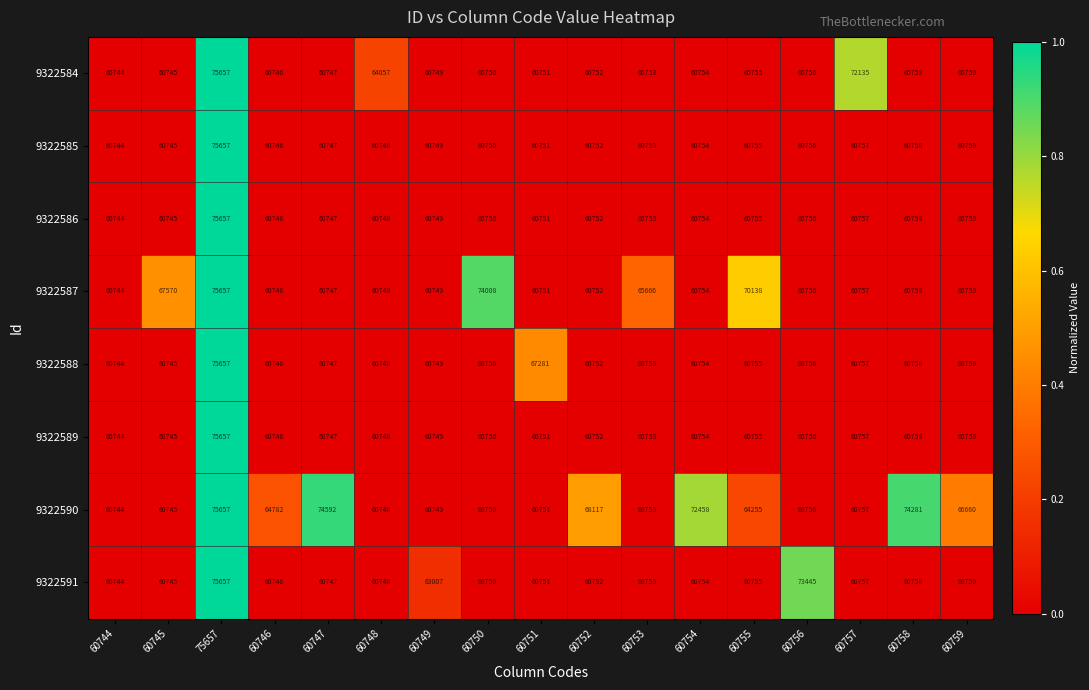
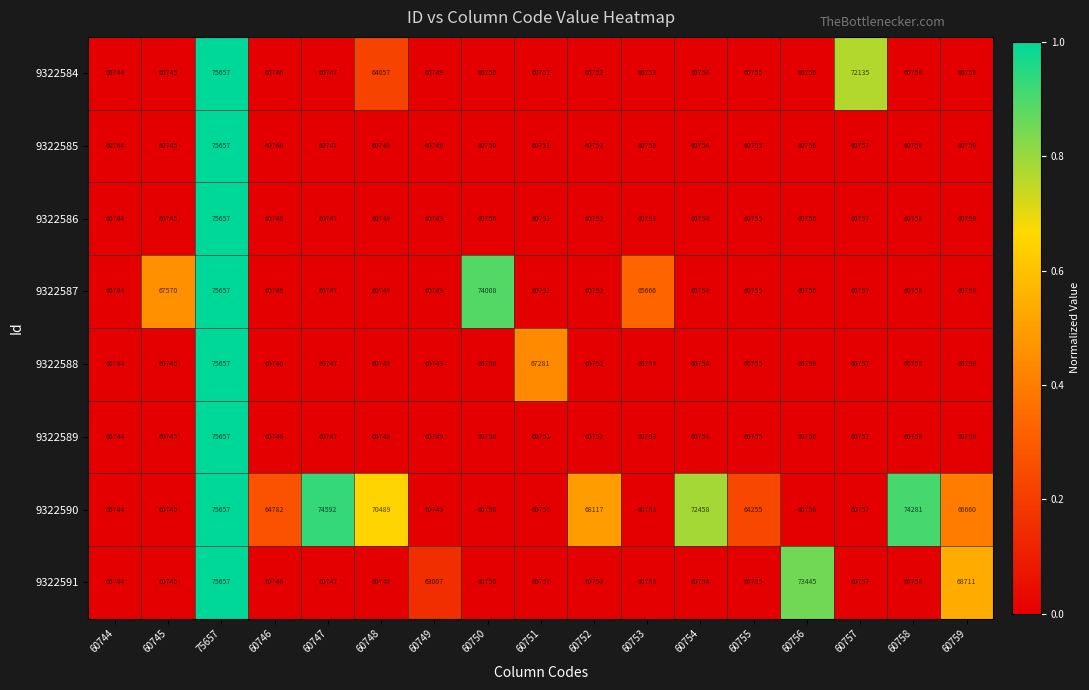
9322587, 60755: 70138 -> 60755
9322590, 60748: 60748 -> 70489
9322591, 60759: 60759 -> 68711
